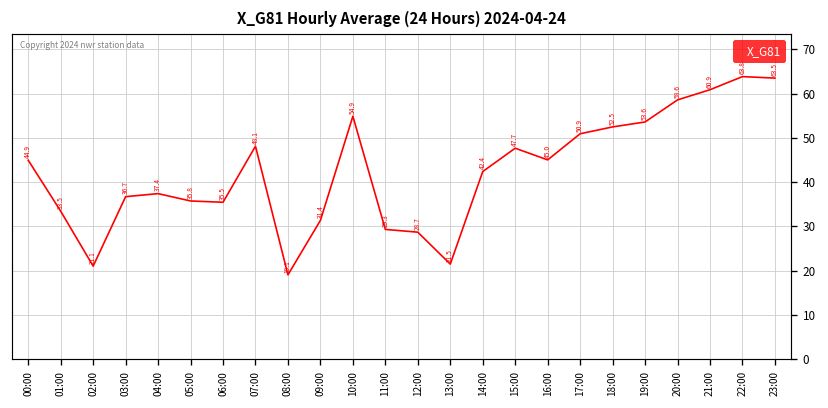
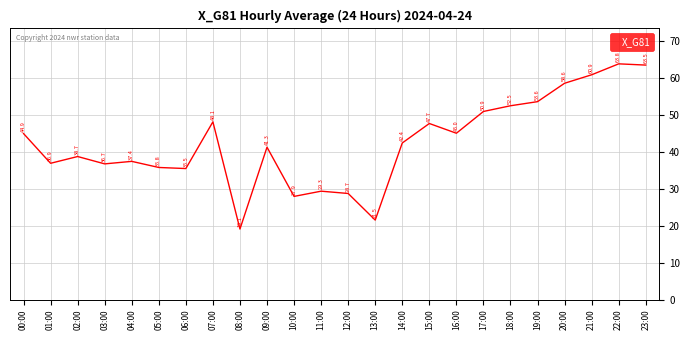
01:00: 33.5 -> 36.9
02:00: 21.1 -> 38.7
09:00: 31.4 -> 41.3
10:00: 54.9 -> 27.9
